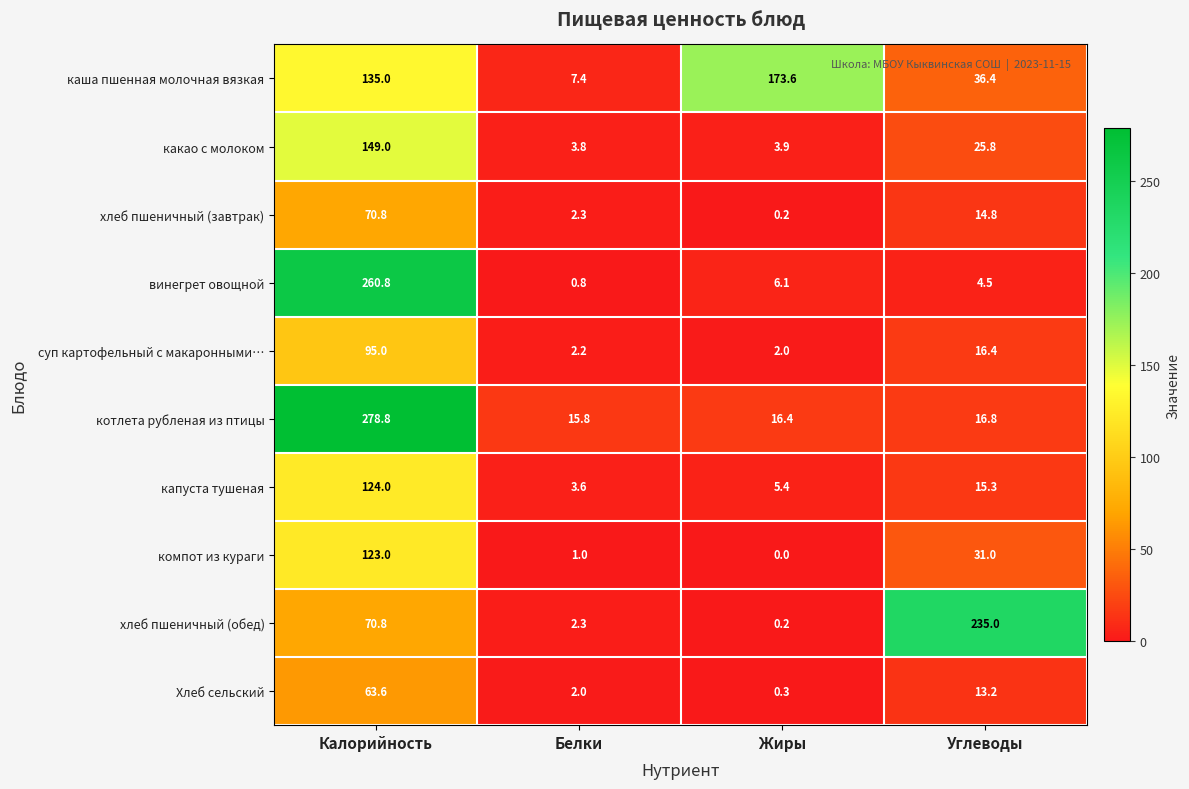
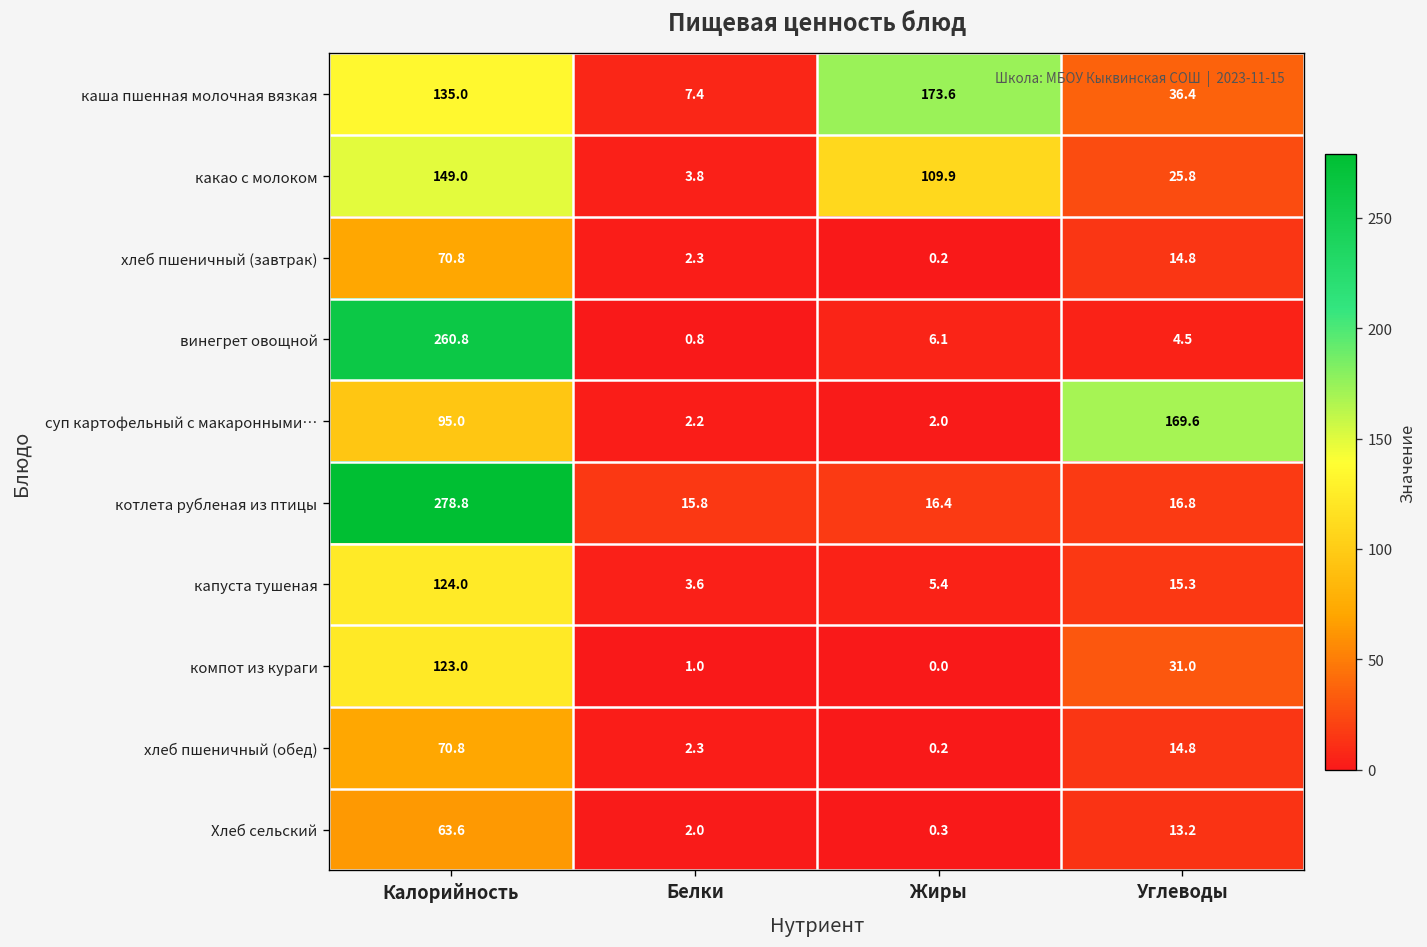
какао с молоком, Жиры: 3.9 -> 109.9
суп картофельный с макаронными…, Углеводы: 16.4 -> 169.6
хлеб пшеничный (обед), Углеводы: 235.0 -> 14.8
